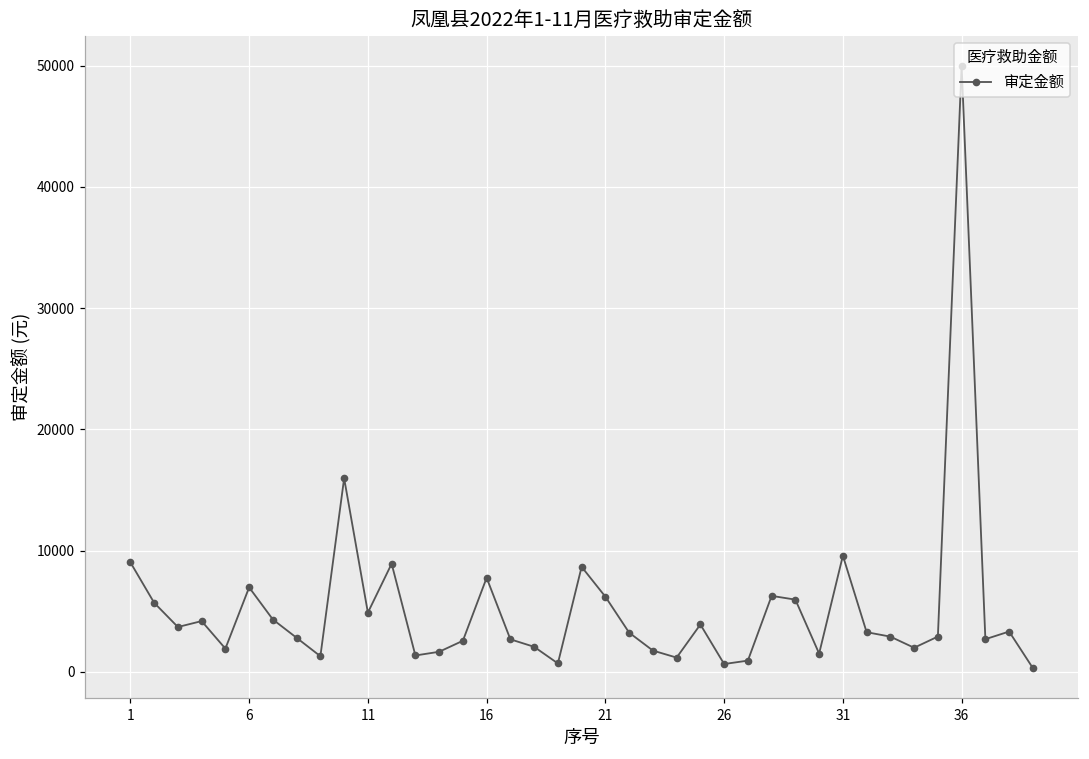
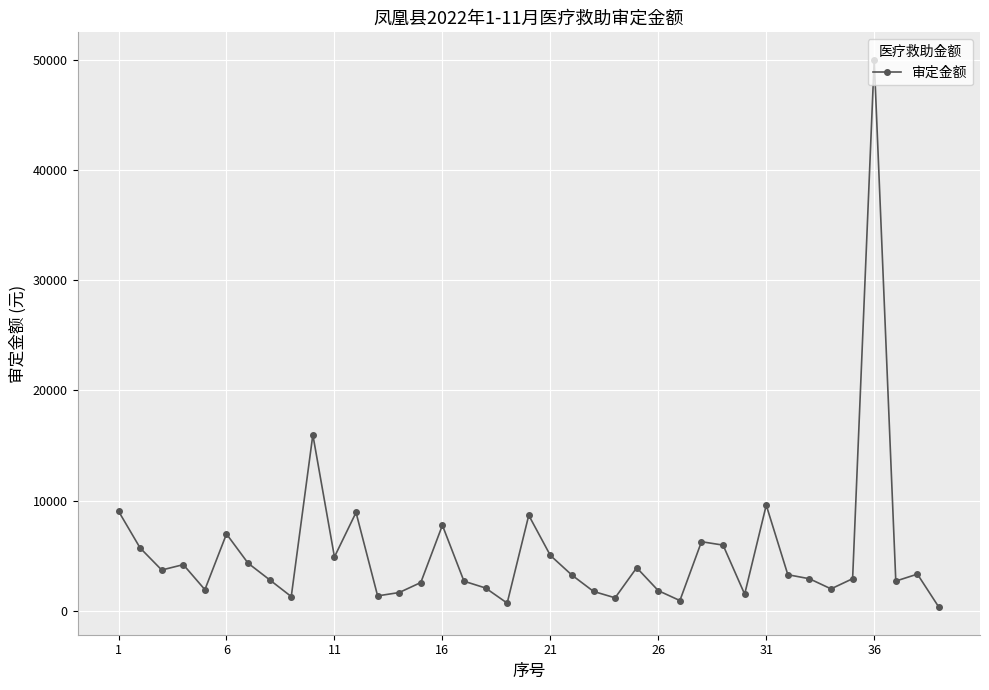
21: 6200 -> 5000
26: 600 -> 1800
